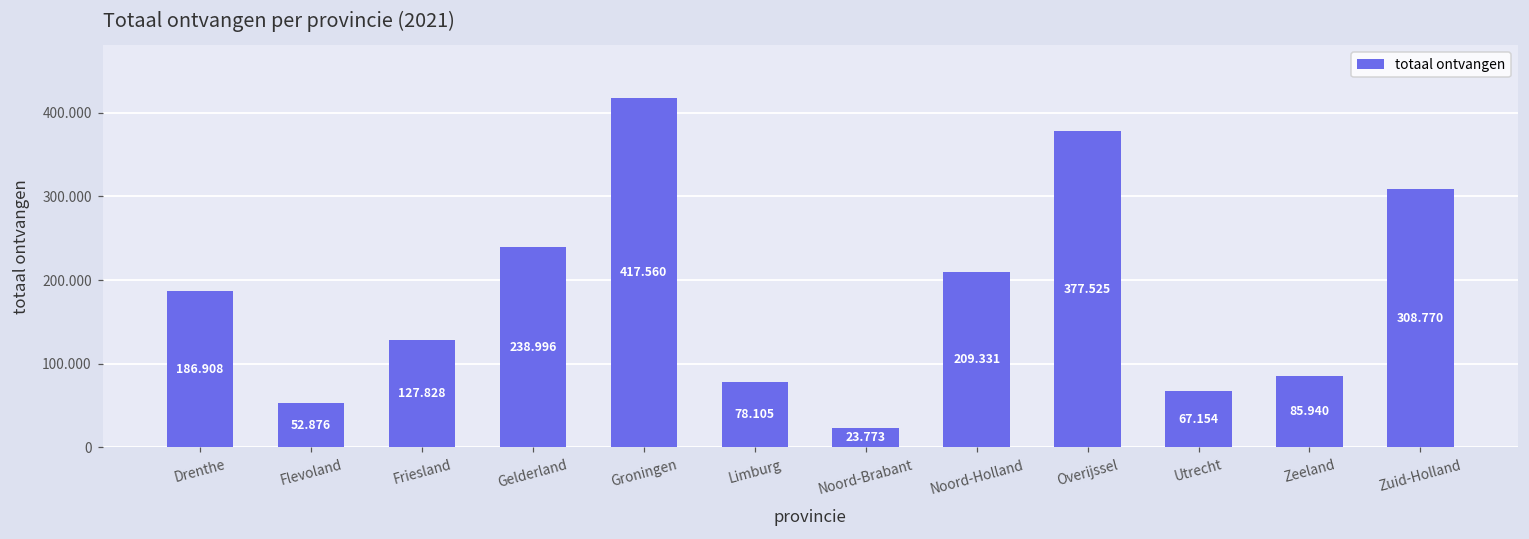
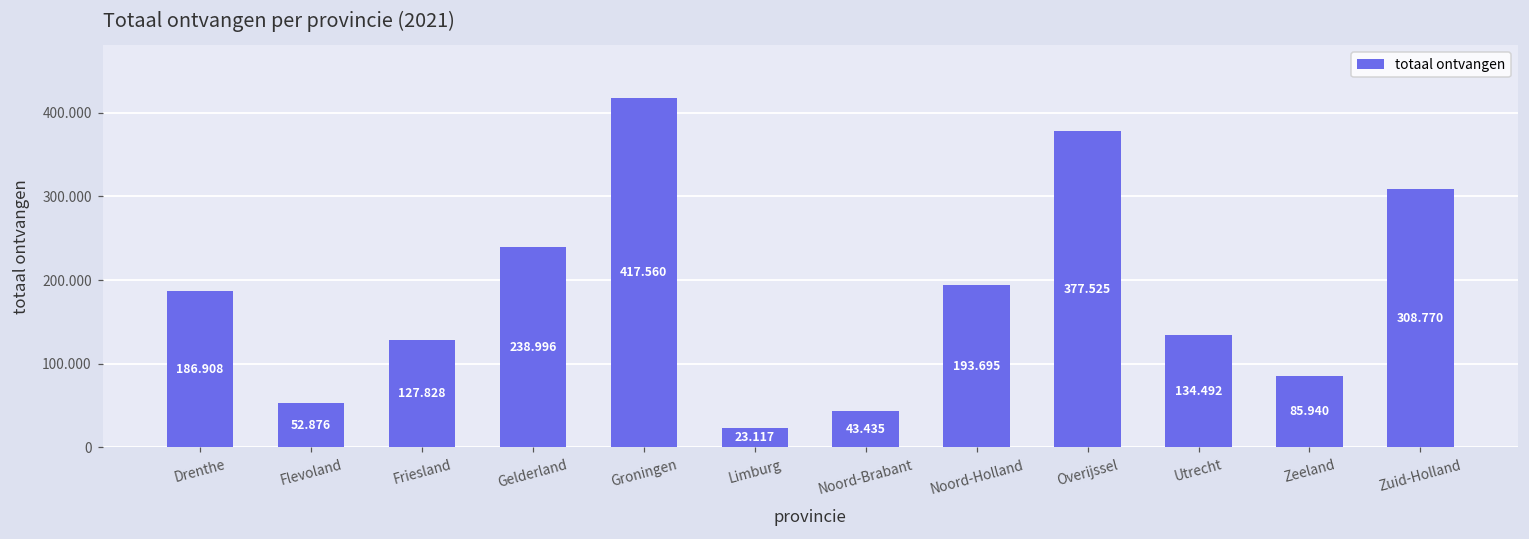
Limburg: 78.105 -> 23.117
Noord-Brabant: 23.773 -> 43.435
Noord-Holland: 209.331 -> 193.695
Utrecht: 67.154 -> 134.492
